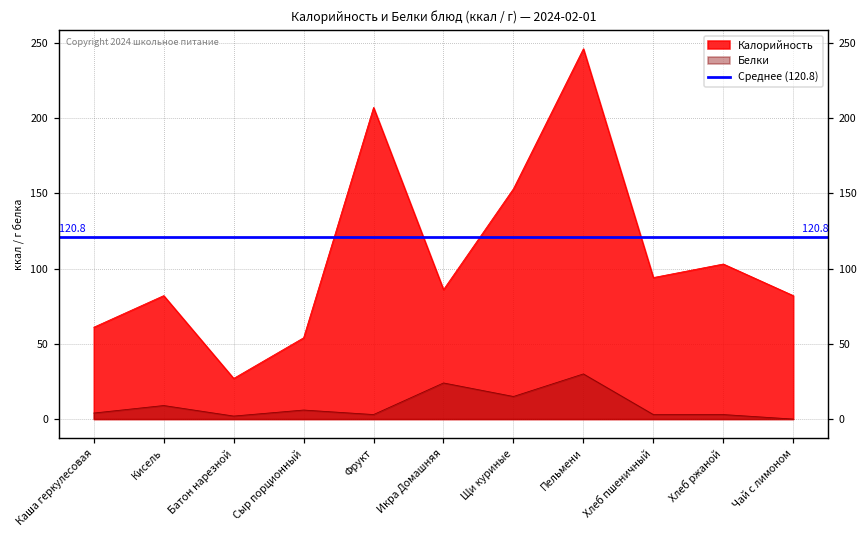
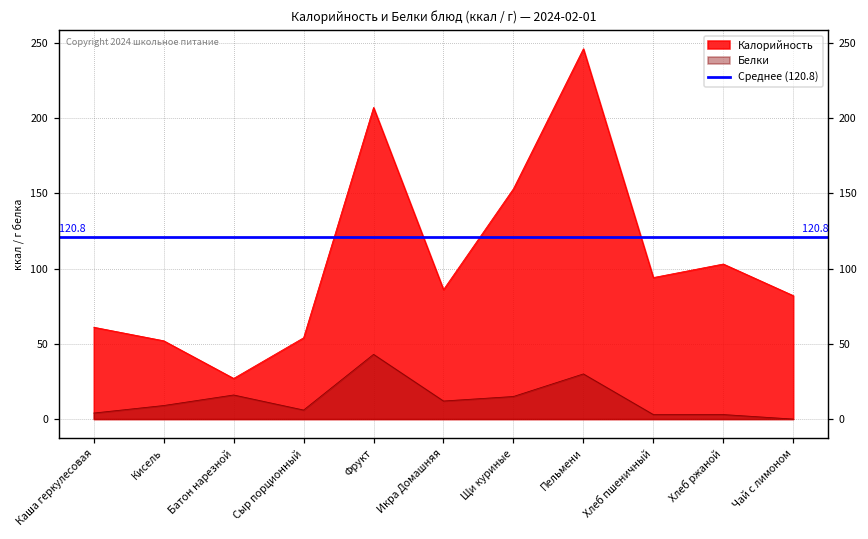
Калорийность, Кисель: 82 -> 52
Белки, Батон нарезной: 2 -> 16
Белки, Фрукт: 3 -> 43
Белки, Икра Домашняя: 24 -> 12
